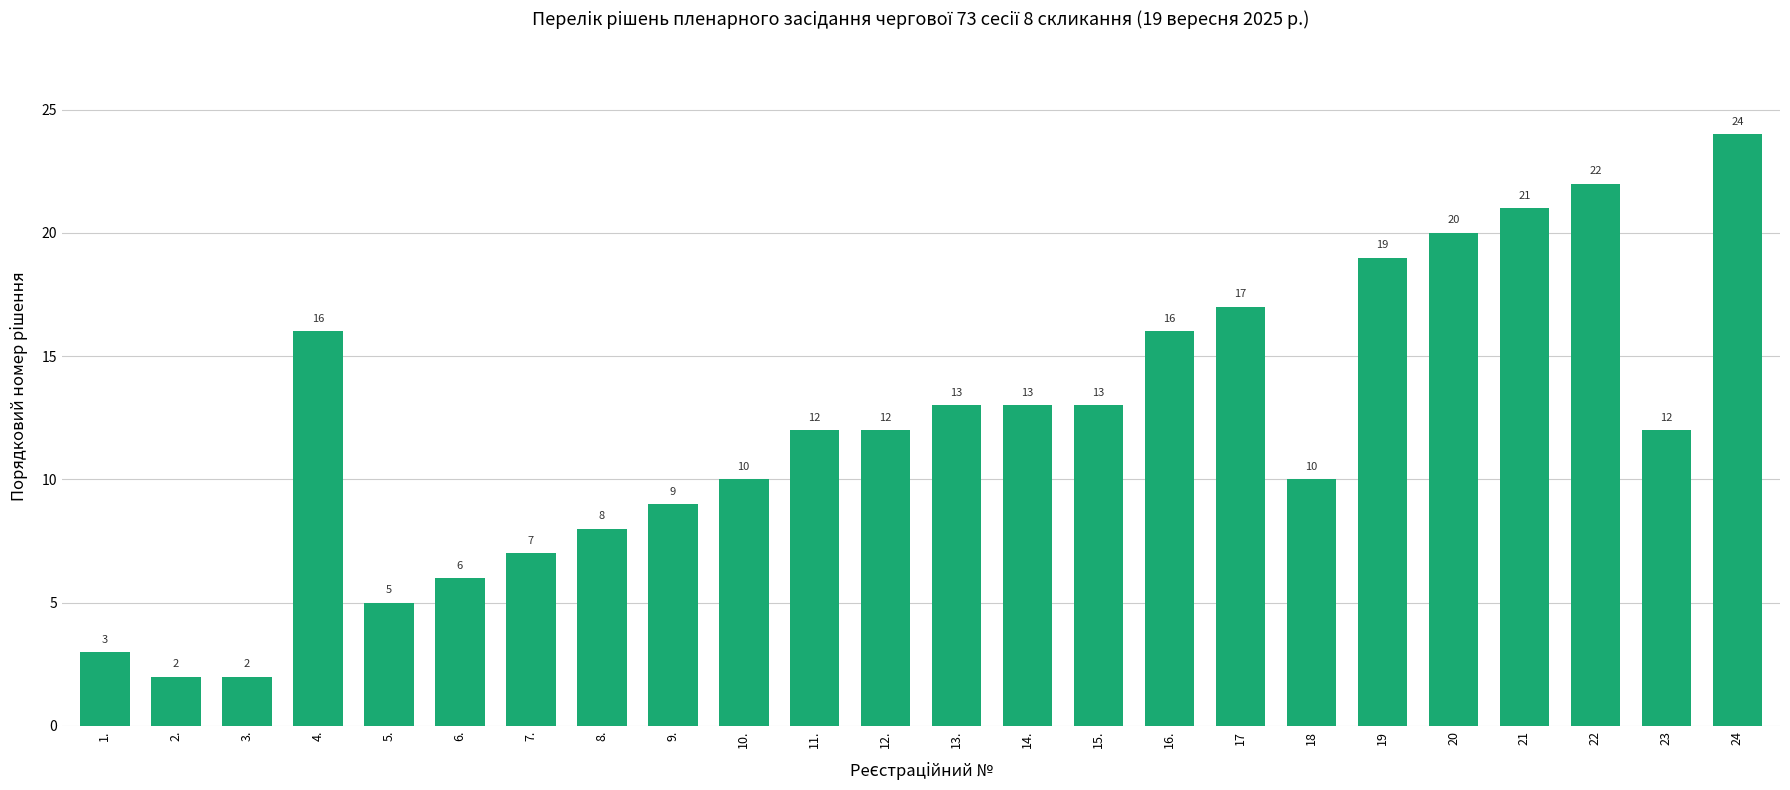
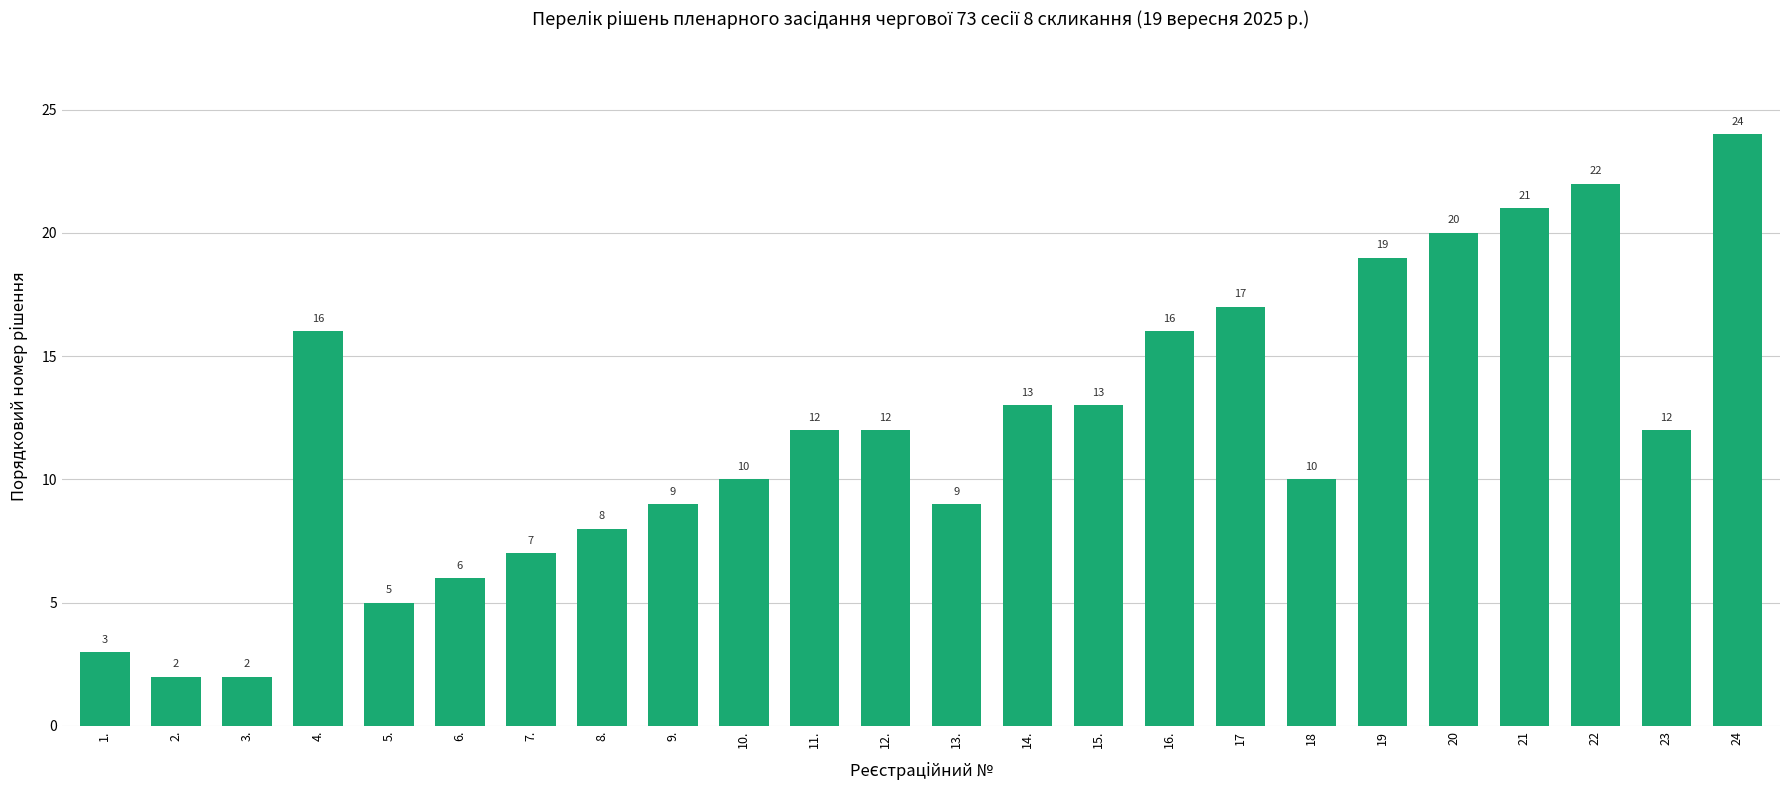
13.: 13 -> 9
